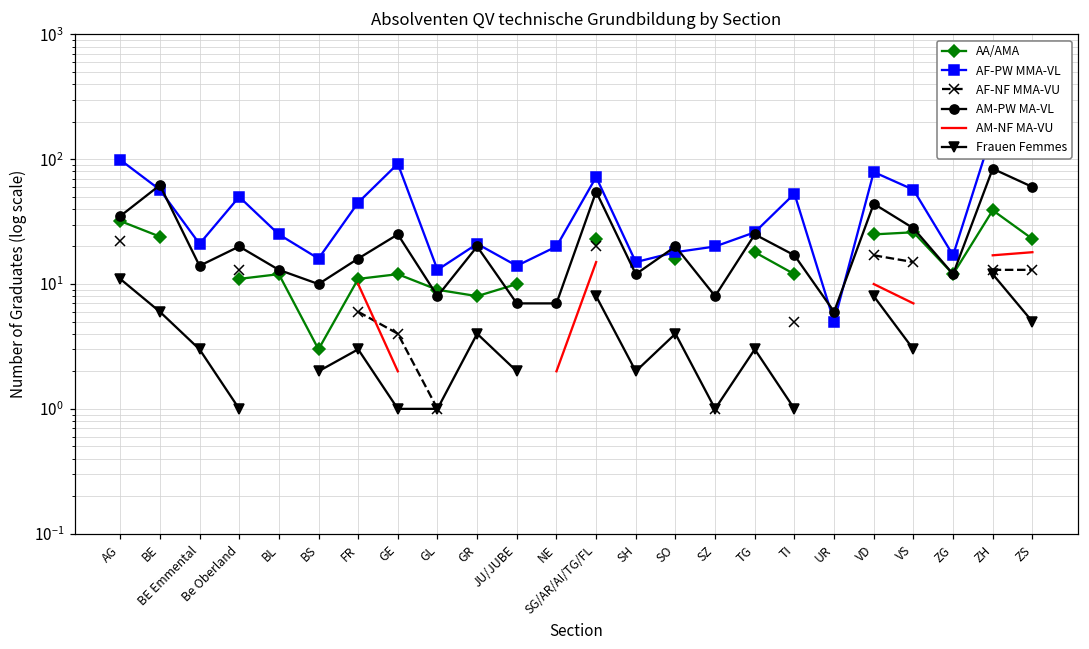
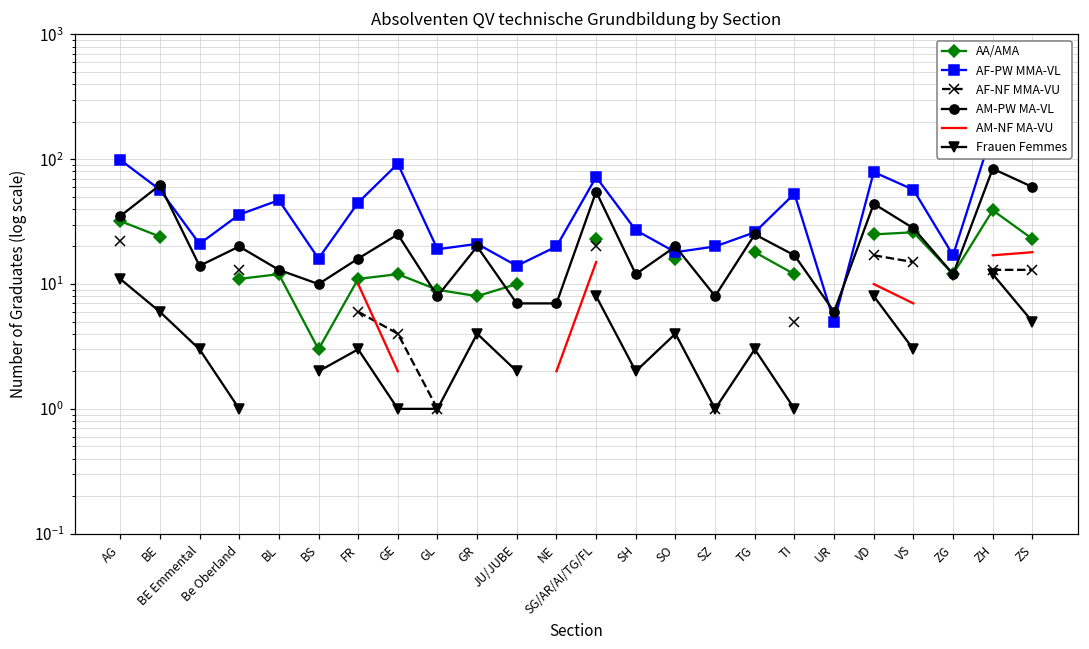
AF-PW MMA-VL, Be Oberland: 50 -> 36
AF-PW MMA-VL, BL: 25 -> 47
AF-PW MMA-VL, GL: 13 -> 19
AF-PW MMA-VL, SH: 15 -> 27
